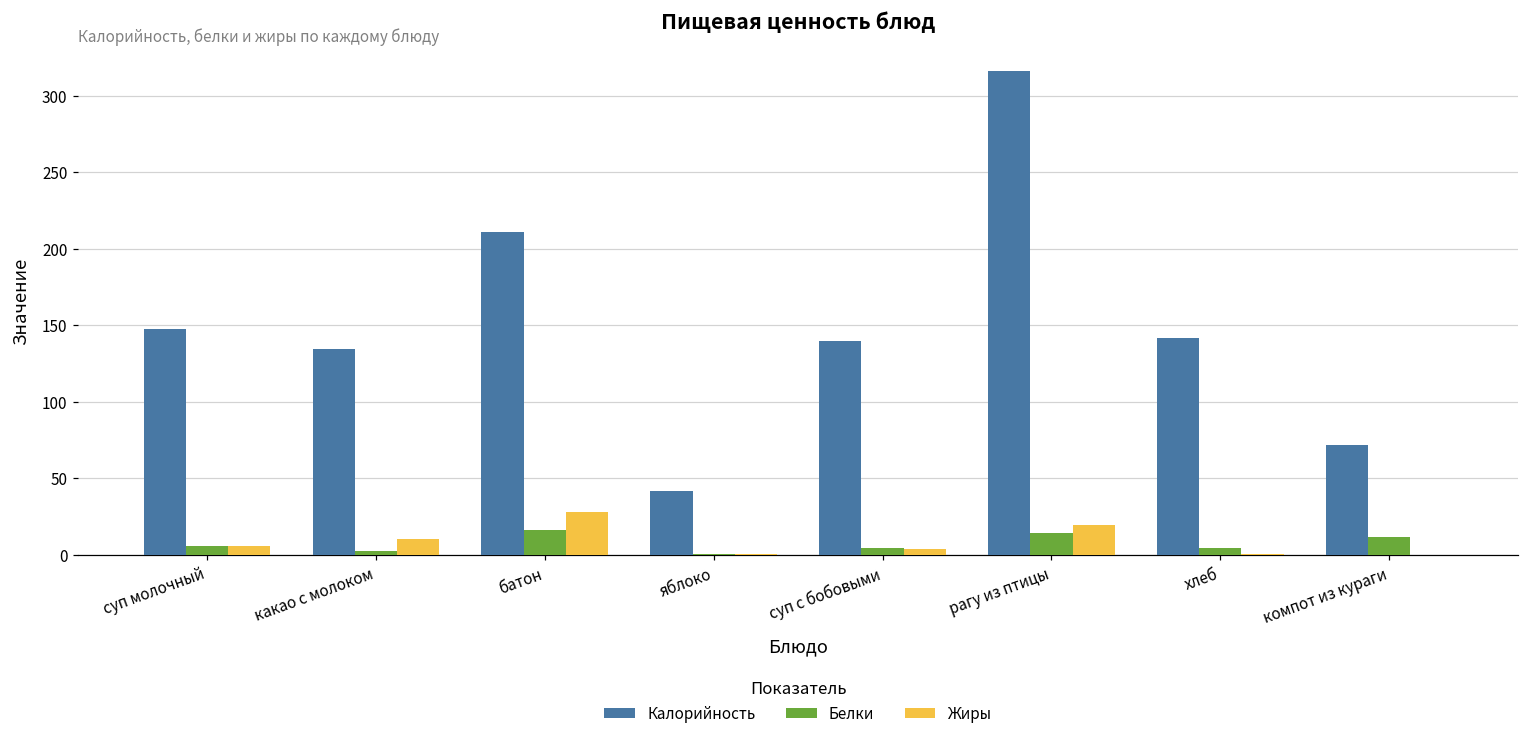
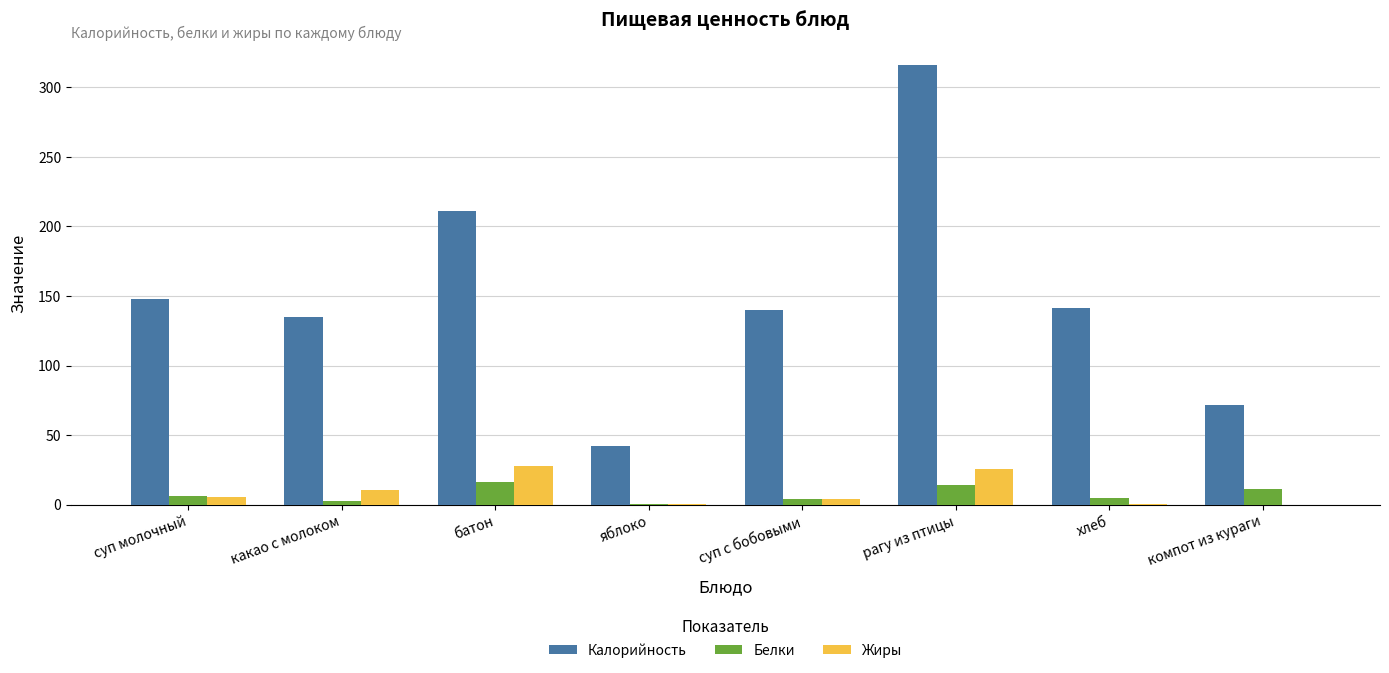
Жиры, рагу из птицы: 20 -> 26
